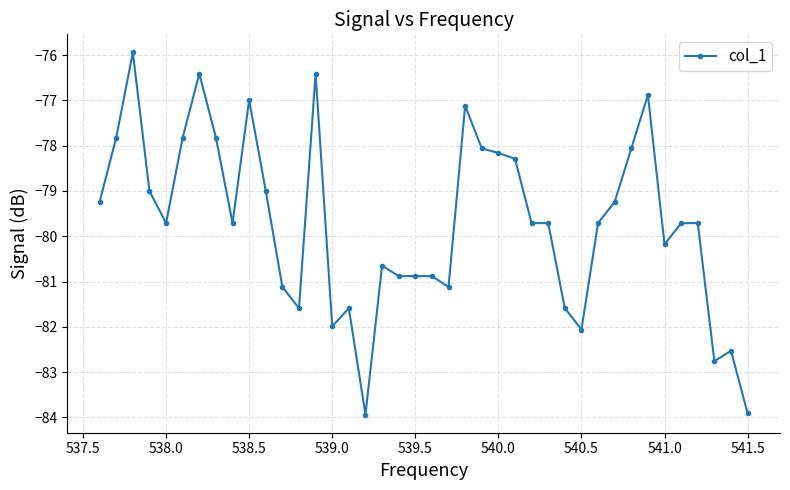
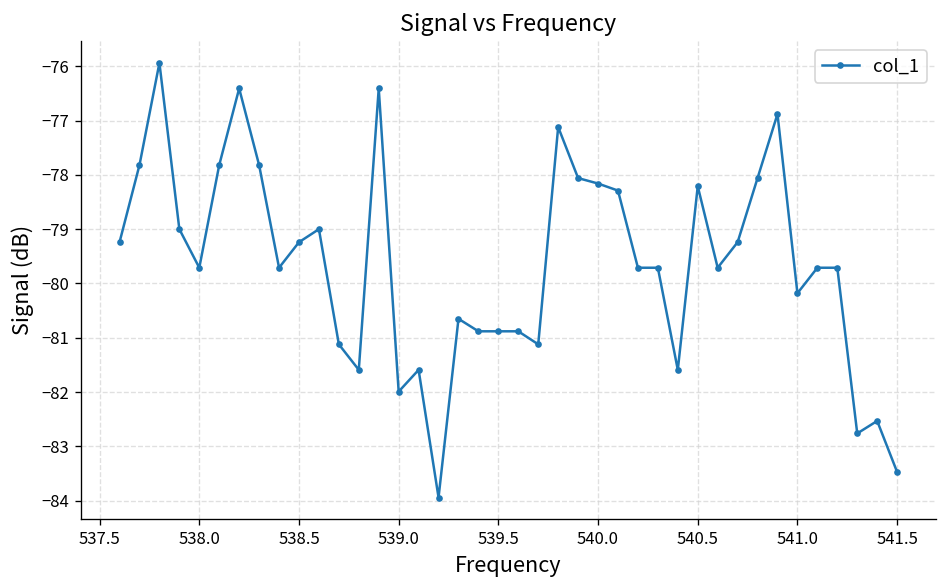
538.5: -77.0 -> -79.2
540.5: -82.1 -> -78.2
541.5: -83.9 -> -83.5
